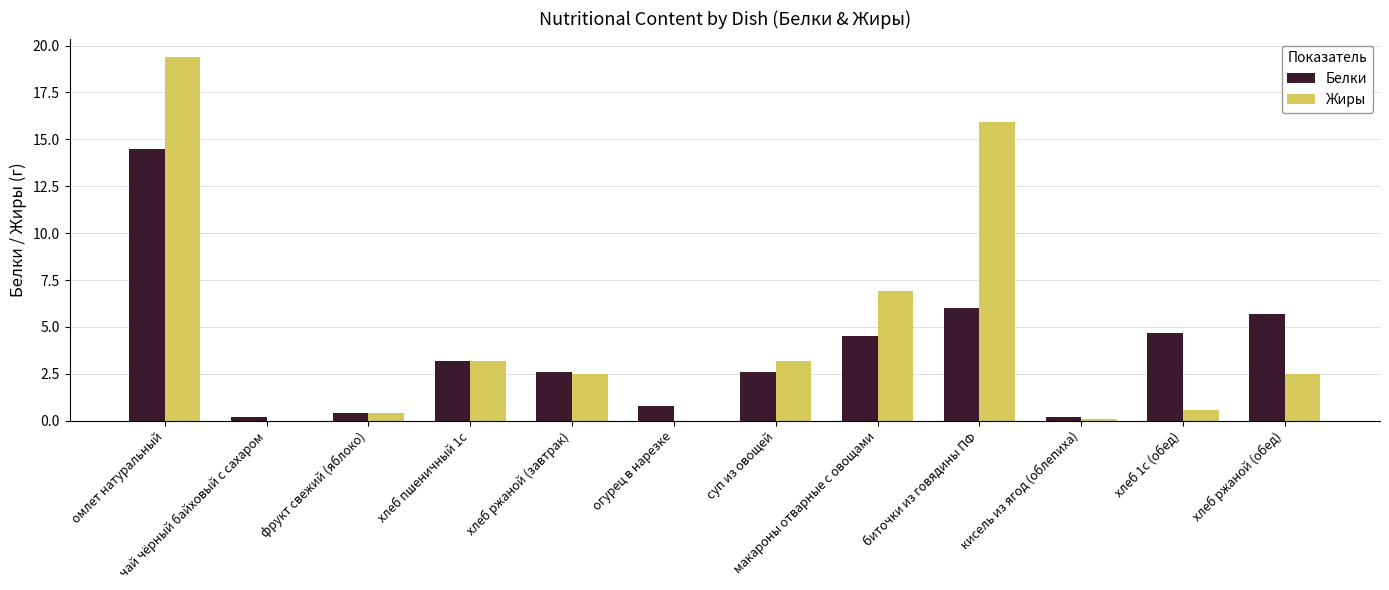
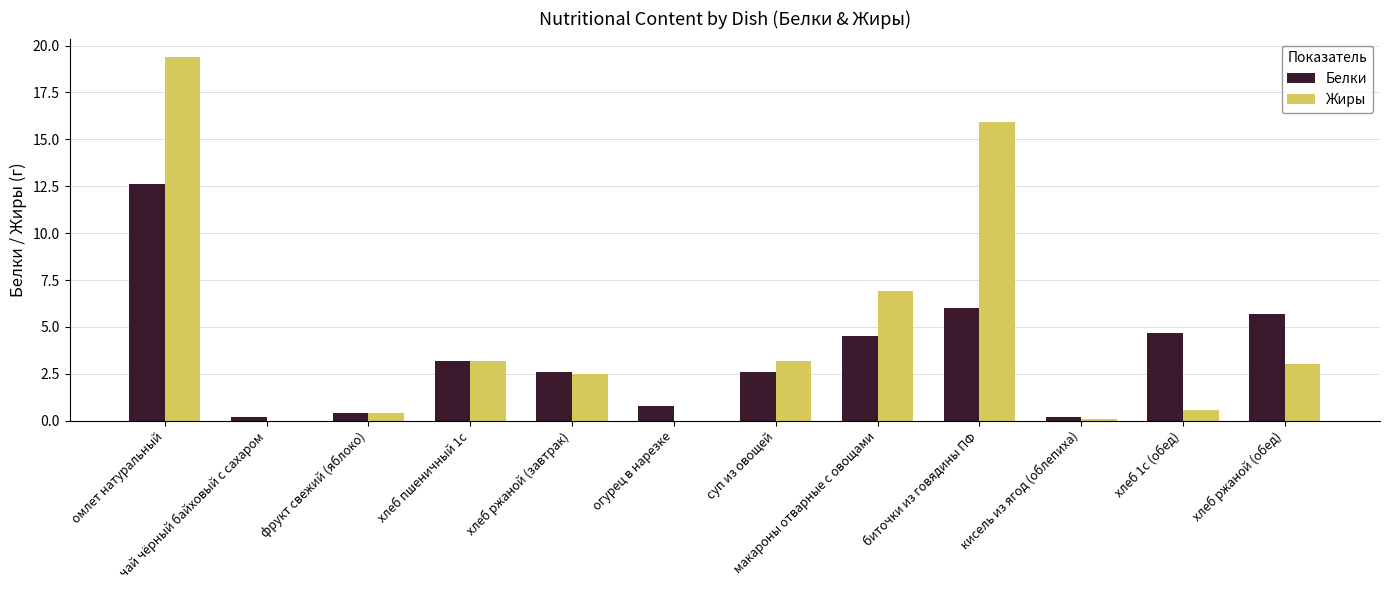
Белки, омлет натуральный: 14.5 -> 12.6
Жиры, хлеб ржаной (обед): 2.5 -> 3.0
